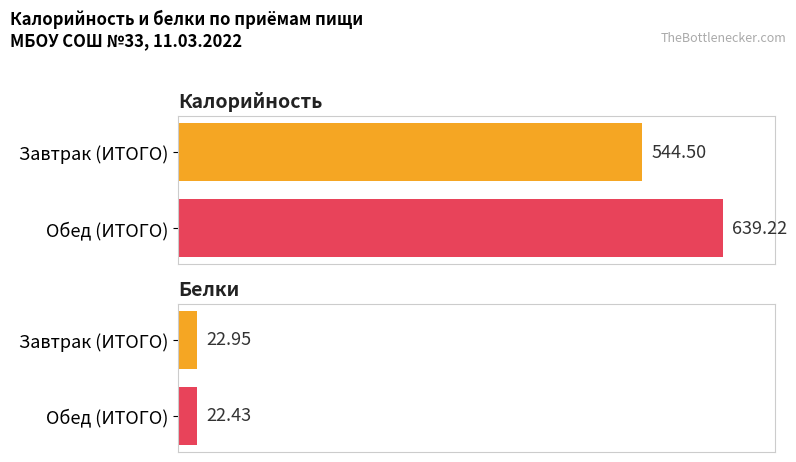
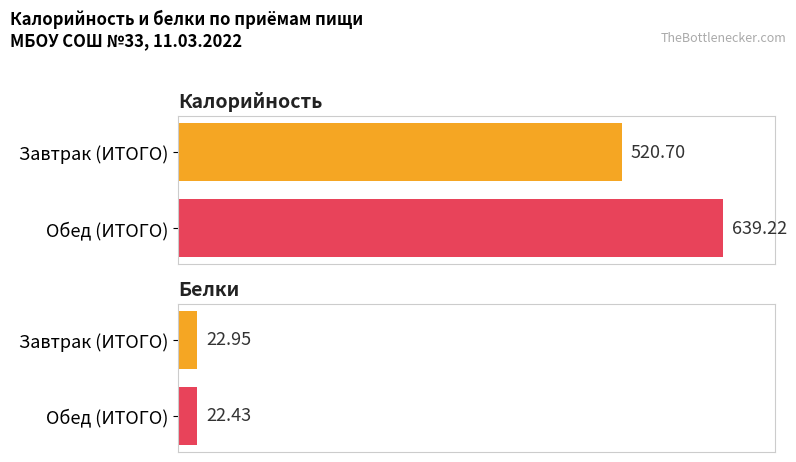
Калорийность, Завтрак (ИТОГО): 544.50 -> 520.70
